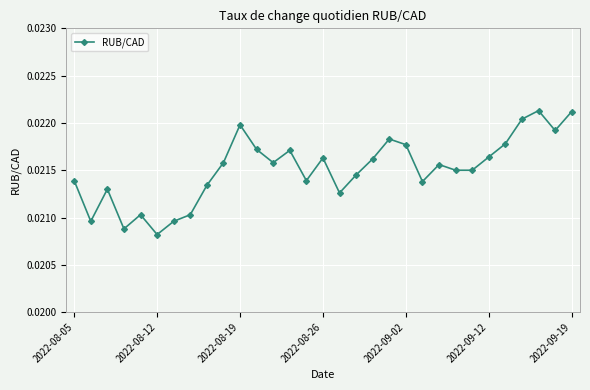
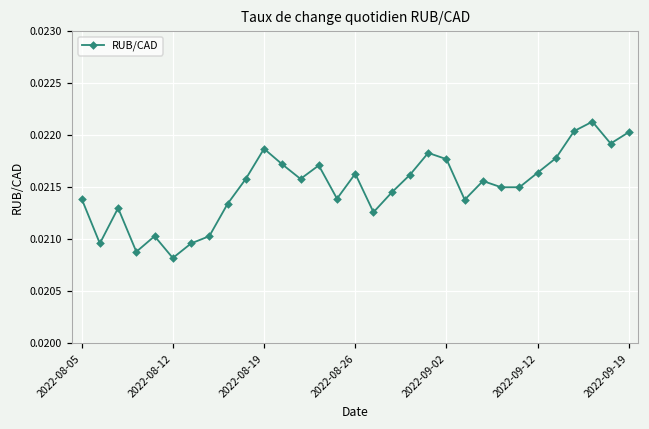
2022-08-19: 0.0220 -> 0.0219
2022-09-19: 0.0221 -> 0.0220
